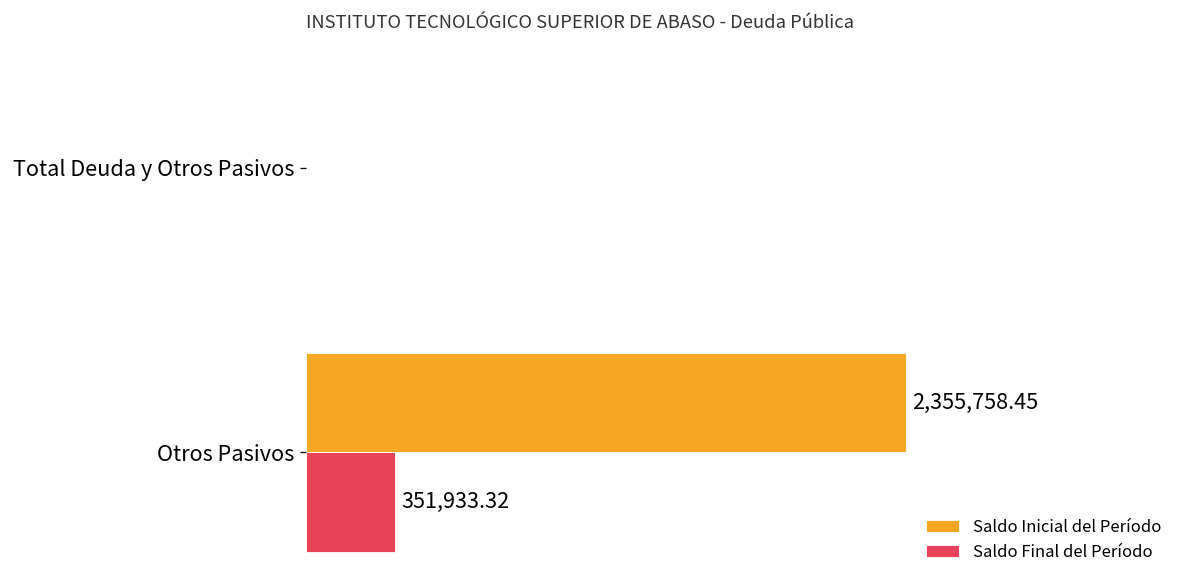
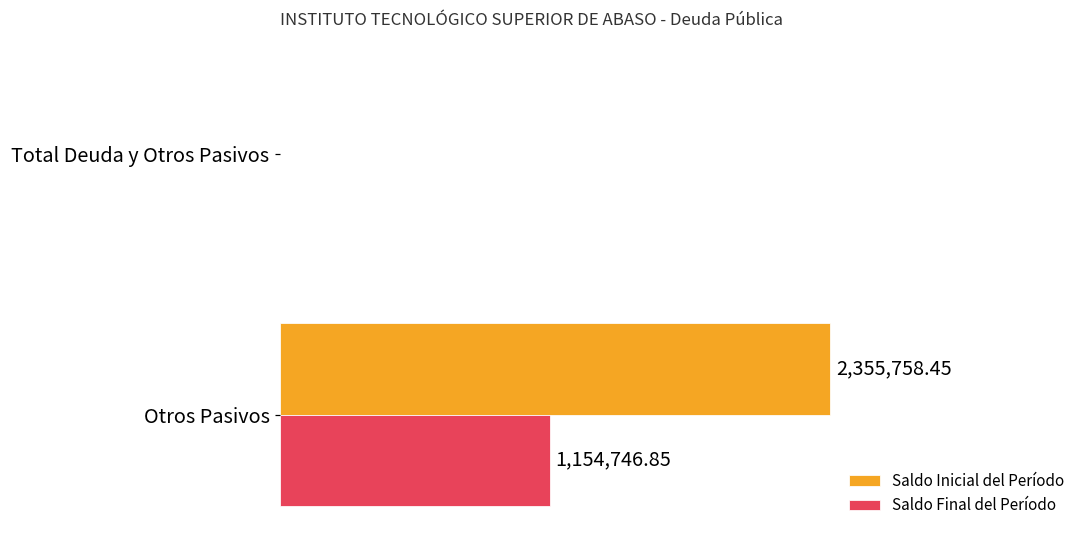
Saldo Final del Período, Otros Pasivos: 351,933.32 -> 1,154,746.85
